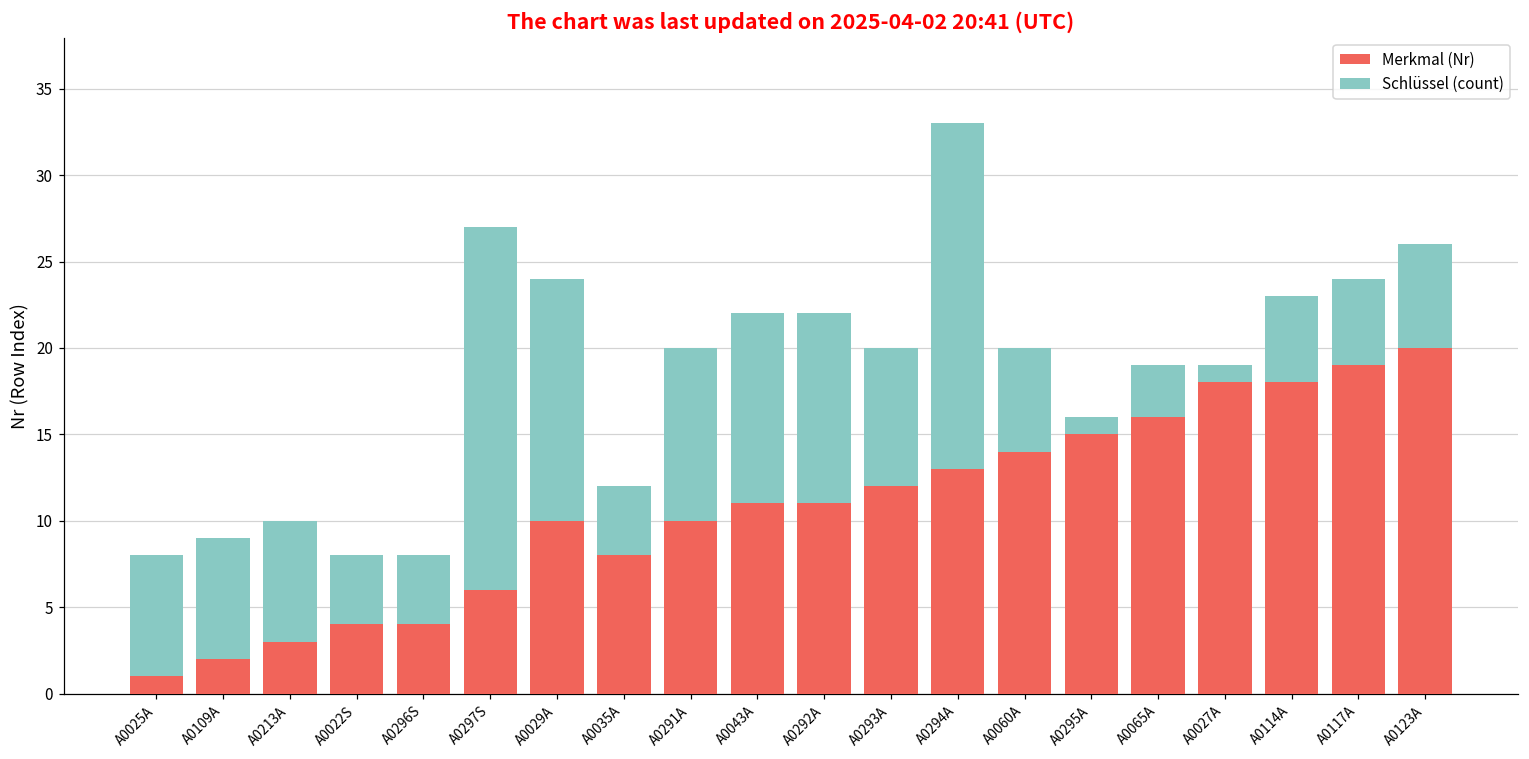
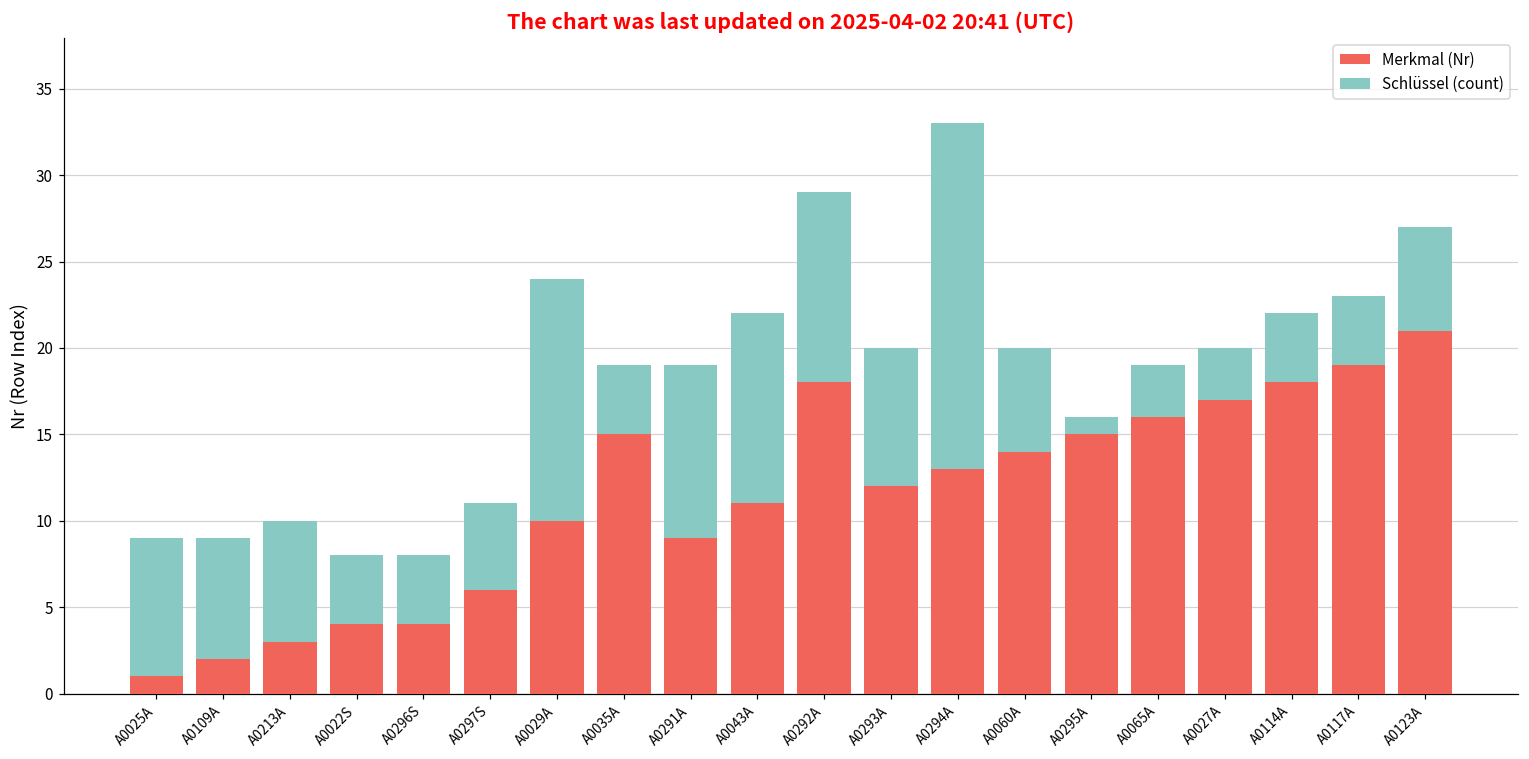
Schlüssel (count), A0025A: 7 -> 8
Schlüssel (count), A0297S: 21 -> 5
Merkmal (Nr), A0035A: 8 -> 15
Merkmal (Nr), A0291A: 10 -> 9
Merkmal (Nr), A0292A: 11 -> 18
Merkmal (Nr), A0027A: 18 -> 17
Schlüssel (count), A0027A: 1 -> 3
Schlüssel (count), A0114A: 5 -> 4
Schlüssel (count), A0117A: 5 -> 4
Merkmal (Nr), A0123A: 20 -> 21
